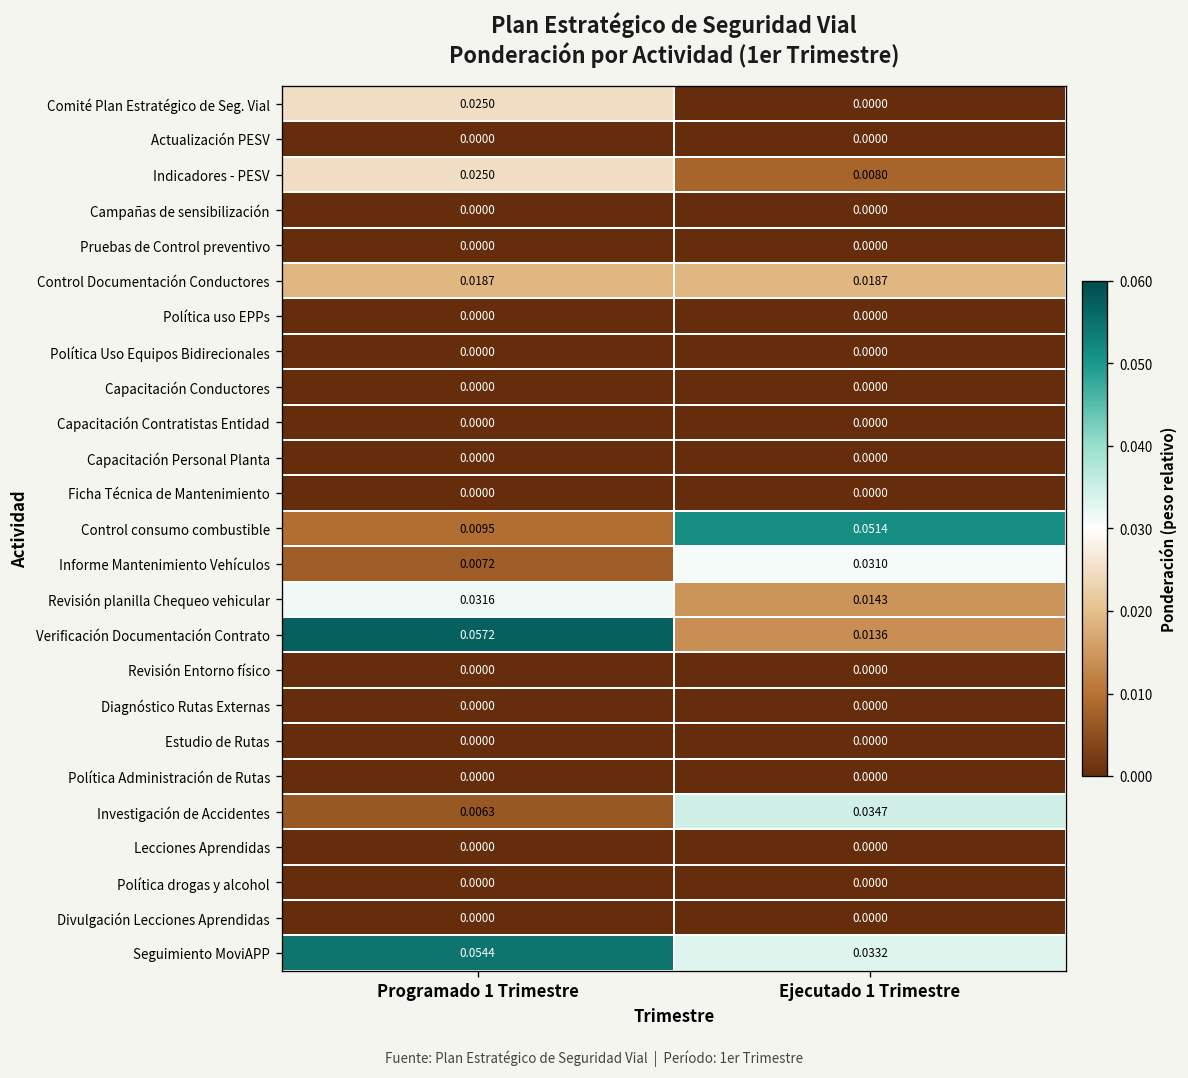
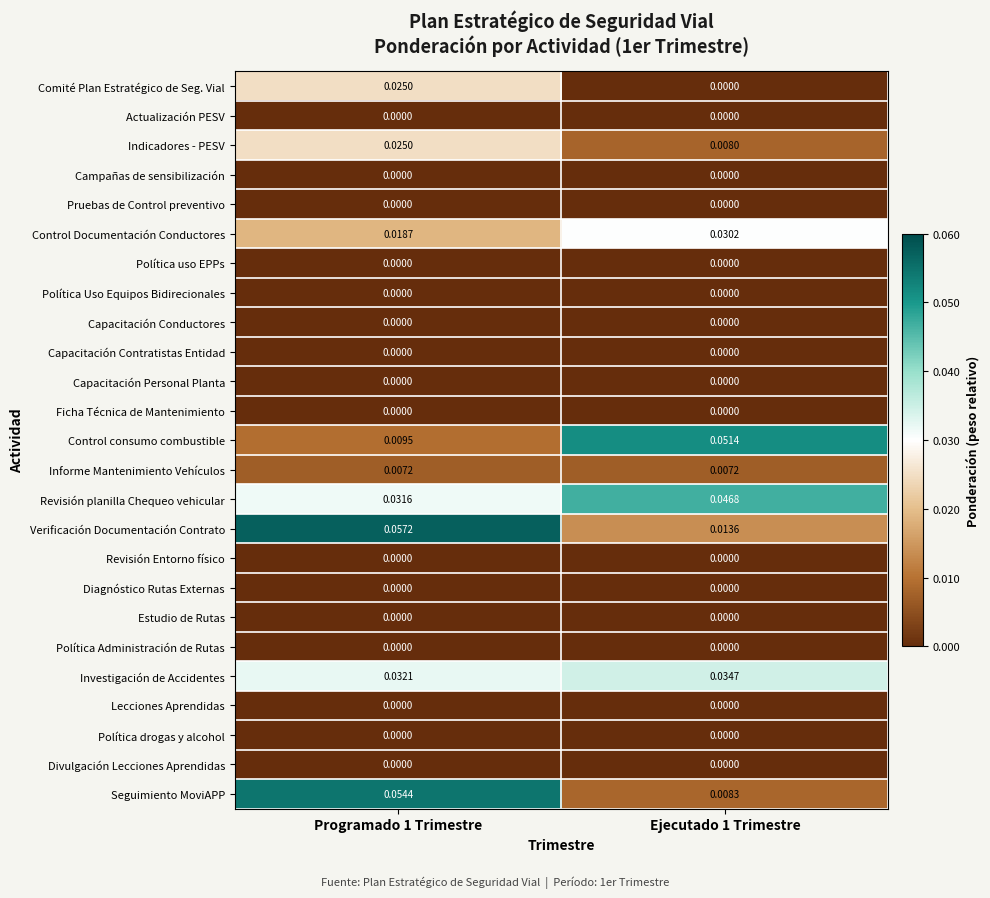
Control Documentación Conductores, Ejecutado 1 Trimestre: 0.0187 -> 0.0302
Informe Mantenimiento Vehículos, Ejecutado 1 Trimestre: 0.0310 -> 0.0072
Revisión planilla Chequeo vehicular, Ejecutado 1 Trimestre: 0.0143 -> 0.0468
Investigación de Accidentes, Programado 1 Trimestre: 0.0063 -> 0.0321
Seguimiento MoviAPP, Ejecutado 1 Trimestre: 0.0332 -> 0.0083
